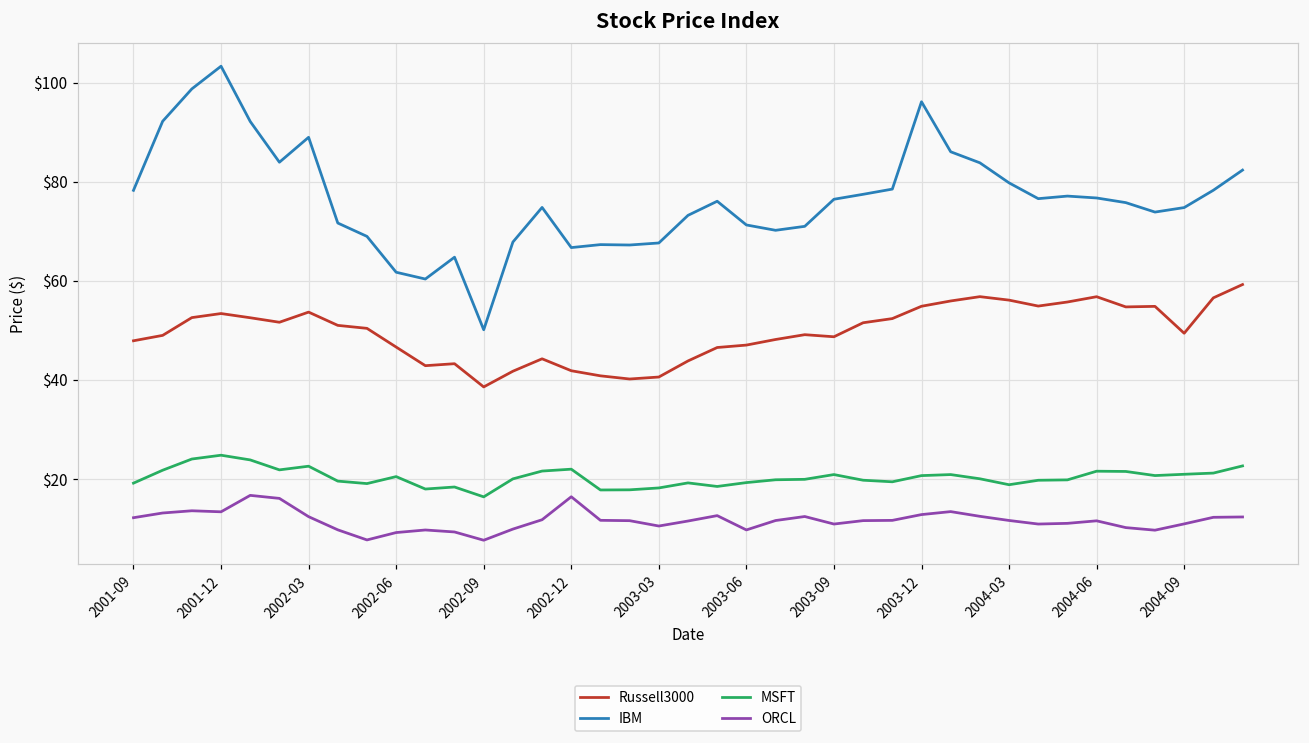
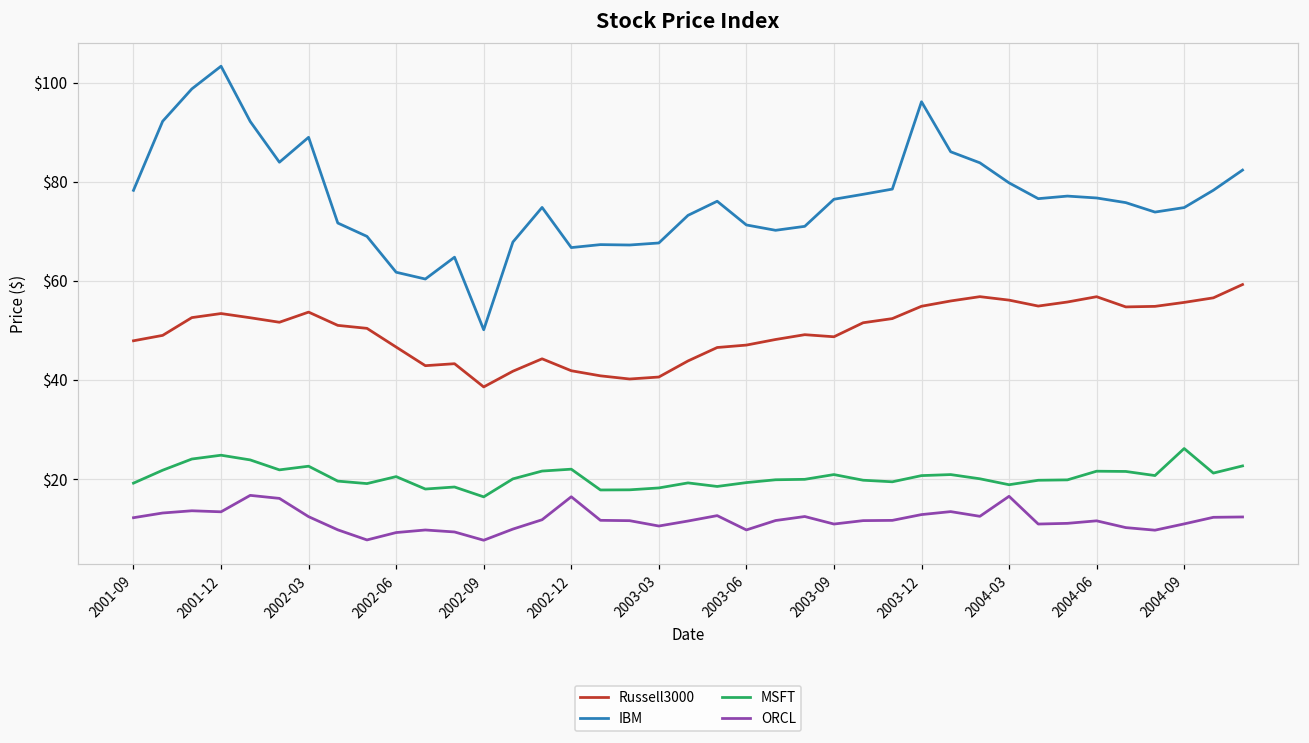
ORCL, 2004-03: $12 -> $16
Russell3000, 2004-09: $49 -> $56
MSFT, 2004-09: $21 -> $26
